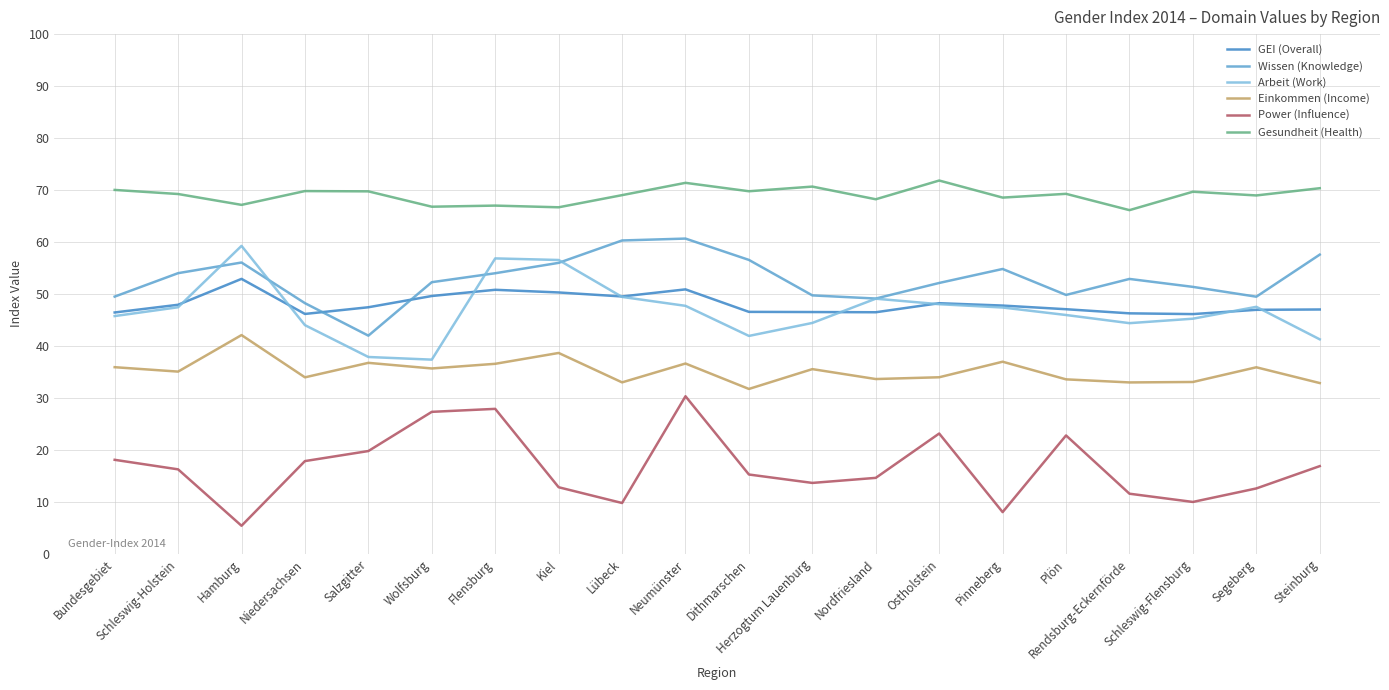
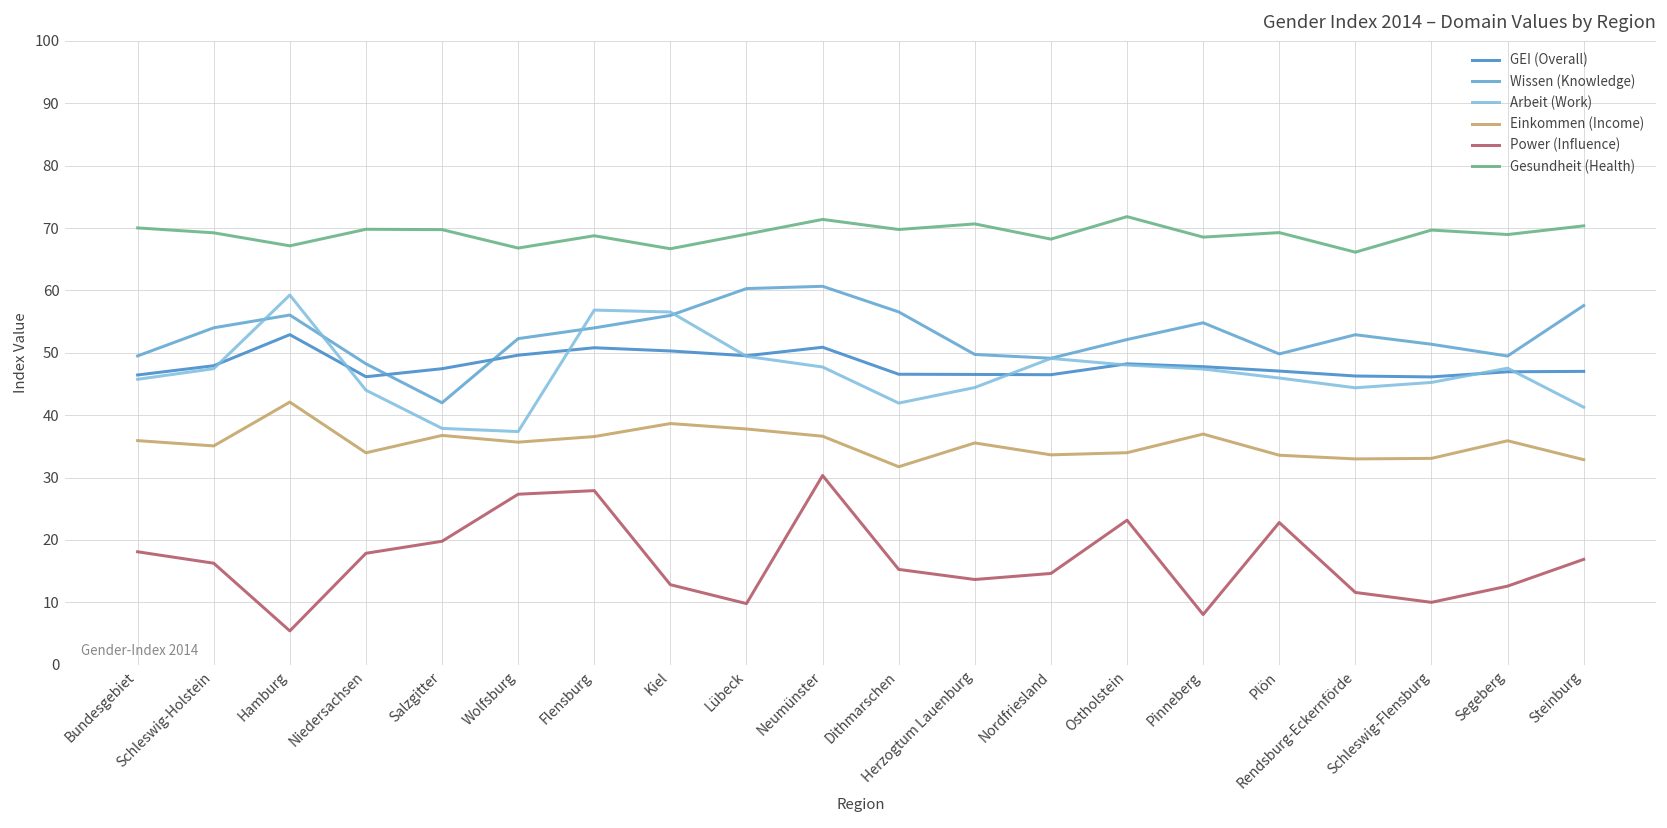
Gesundheit (Health), Flensburg: 67 -> 69
Einkommen (Income), Lübeck: 33 -> 38
